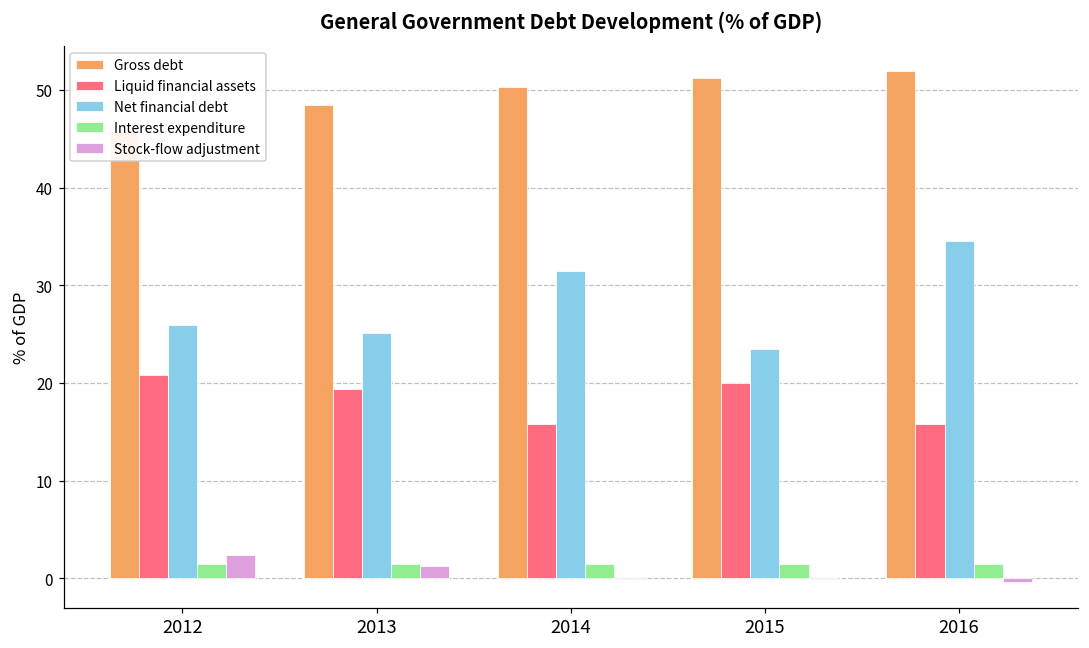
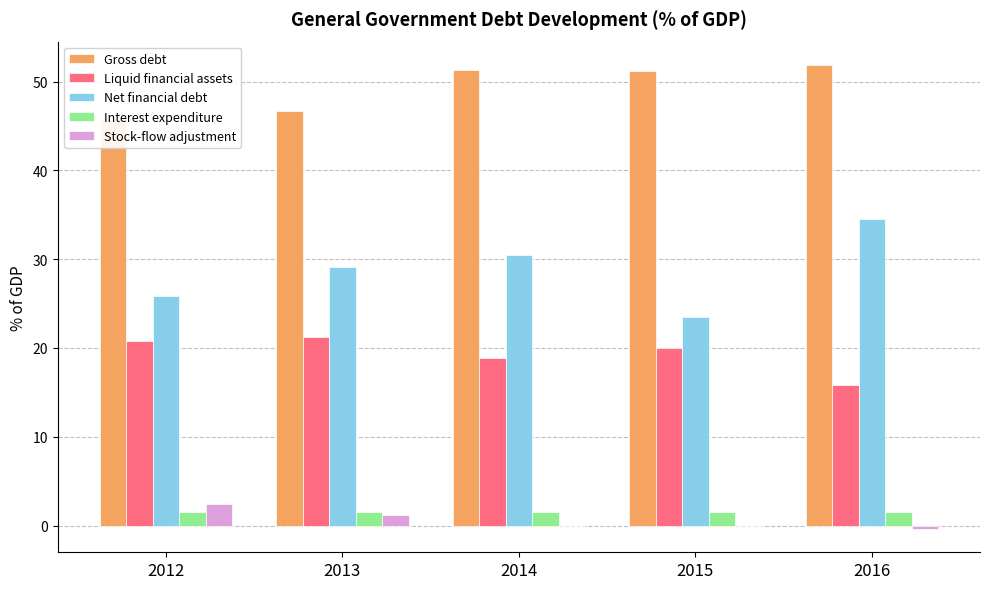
Gross debt, 2013: 49 -> 47
Liquid financial assets, 2013: 19 -> 21
Net financial debt, 2013: 25 -> 29
Gross debt, 2014: 50 -> 51
Liquid financial assets, 2014: 16 -> 19
Net financial debt, 2014: 32 -> 31
